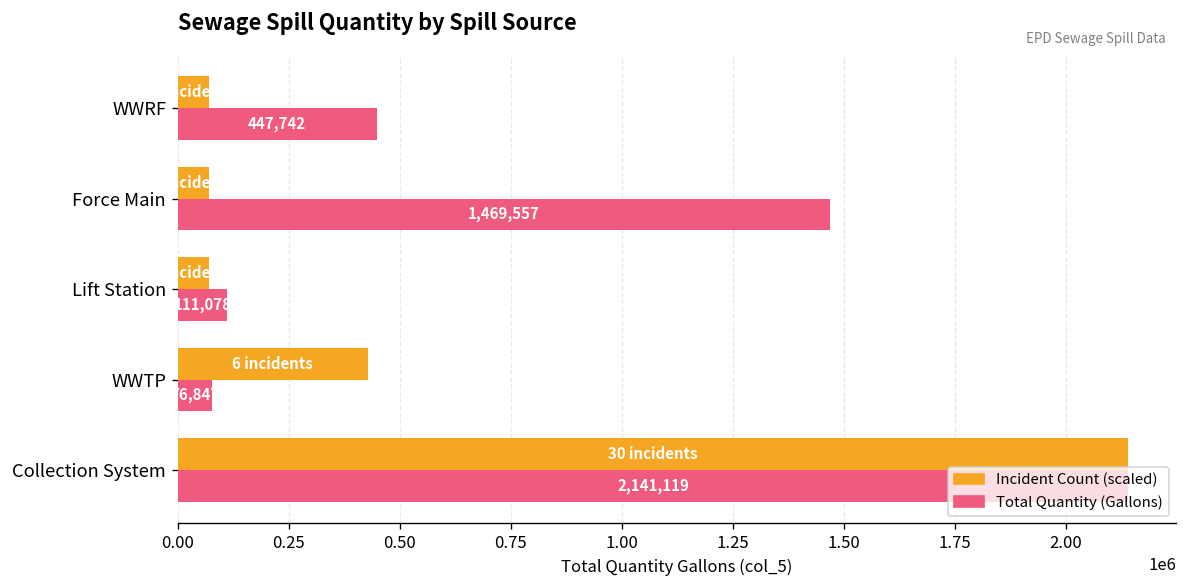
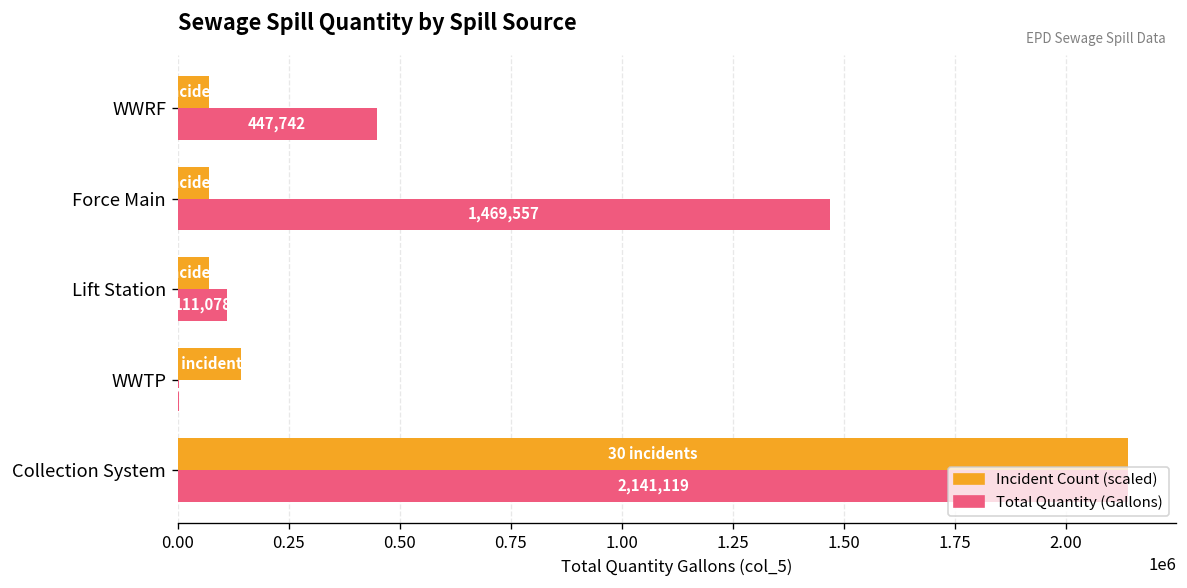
Incident Count (scaled), WWTP: 6 -> 2
Total Quantity (Gallons), WWTP: 80000 -> 0
